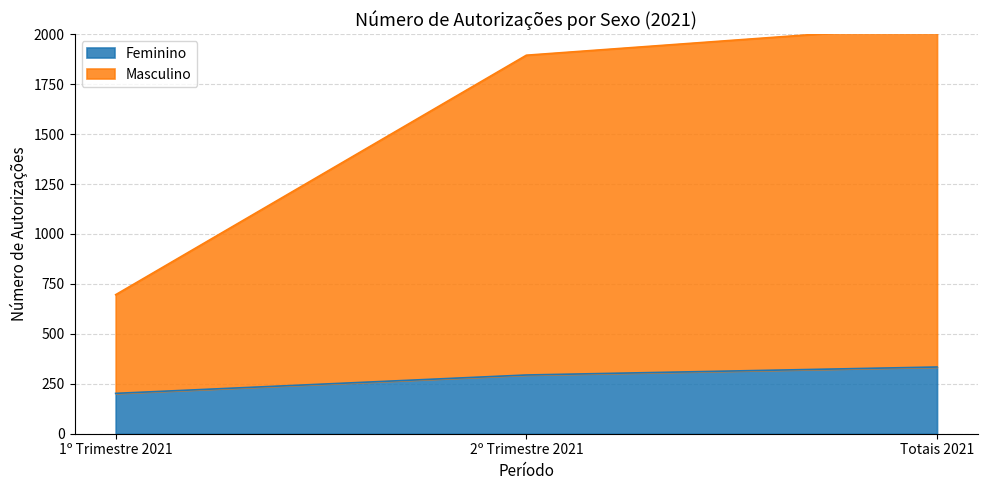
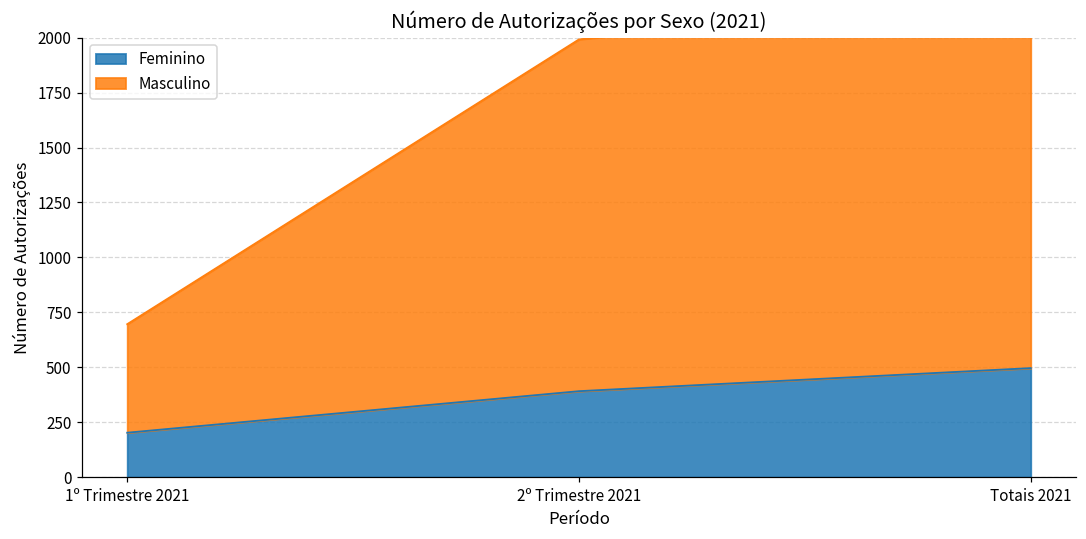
Feminino, 2º Trimestre 2021: 290 -> 390
Feminino, Totais 2021: 330 -> 500
